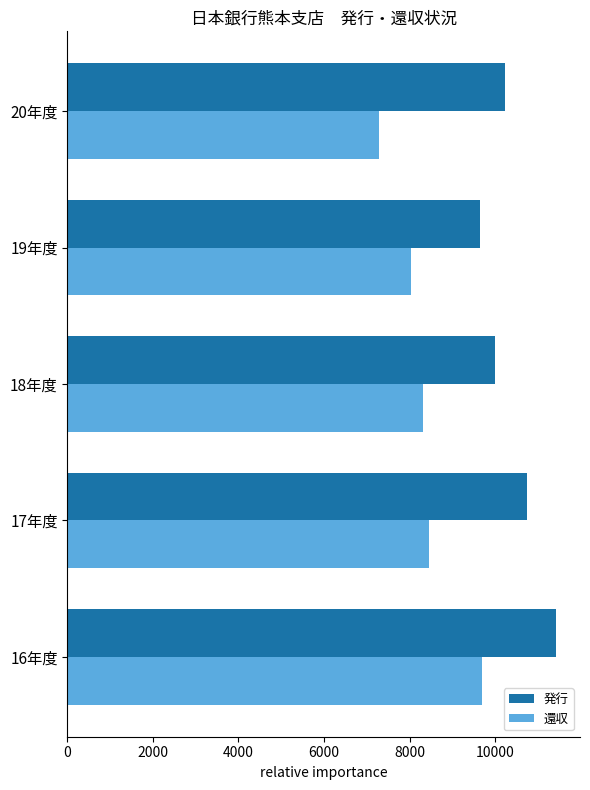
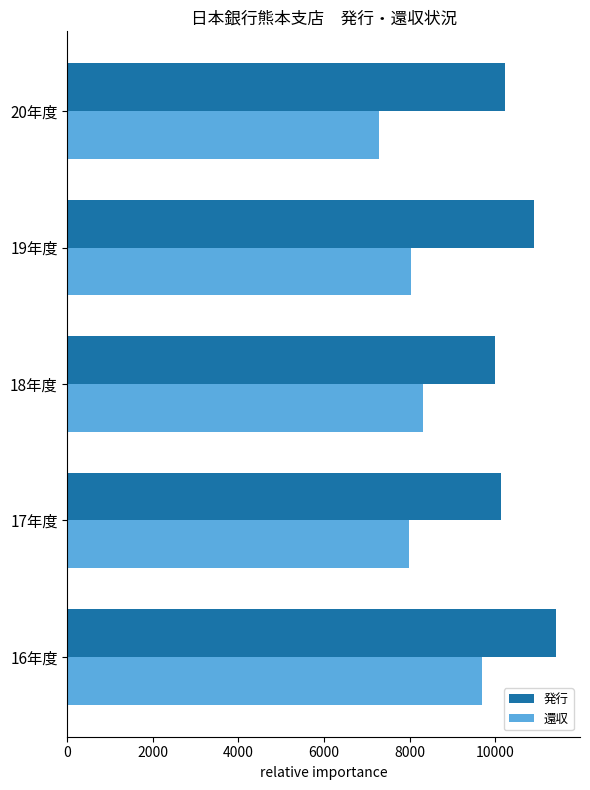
発行, 19年度: 9700 -> 10900
発行, 17年度: 10700 -> 10100
還収, 17年度: 8400 -> 8000
